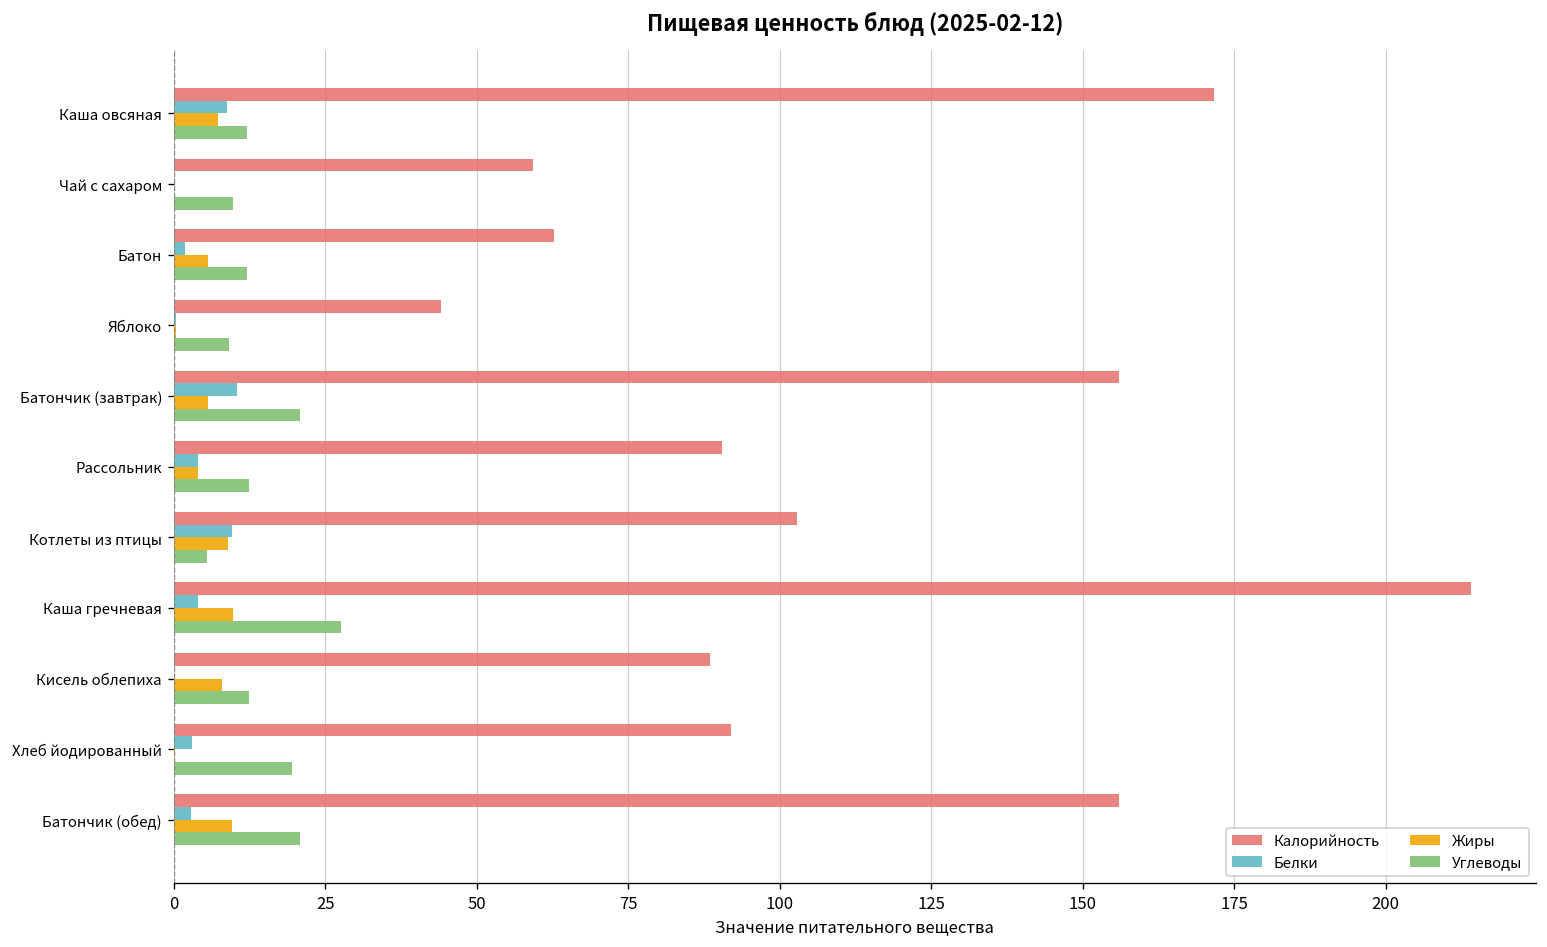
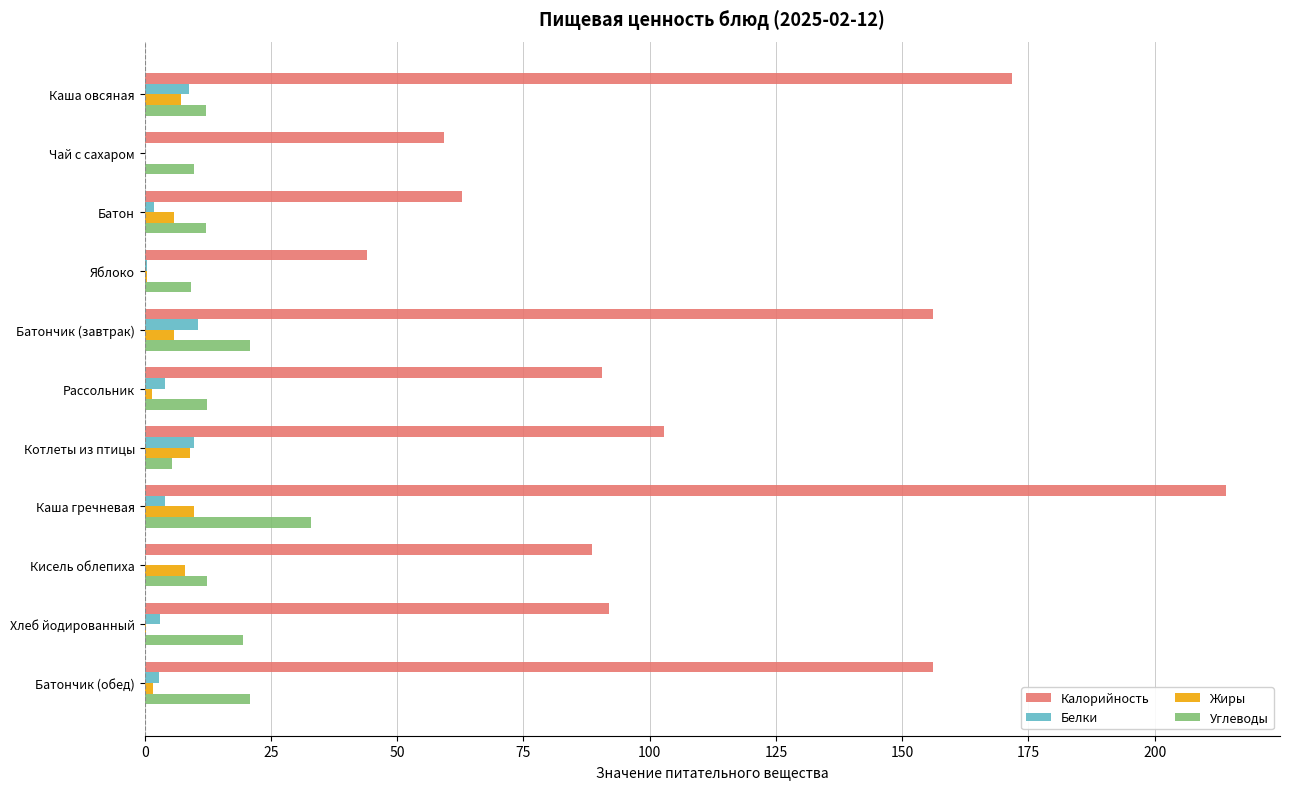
Жиры, Рассольник: 4 -> 1
Углеводы, Каша гречневая: 28 -> 33
Жиры, Батончик (обед): 10 -> 2
